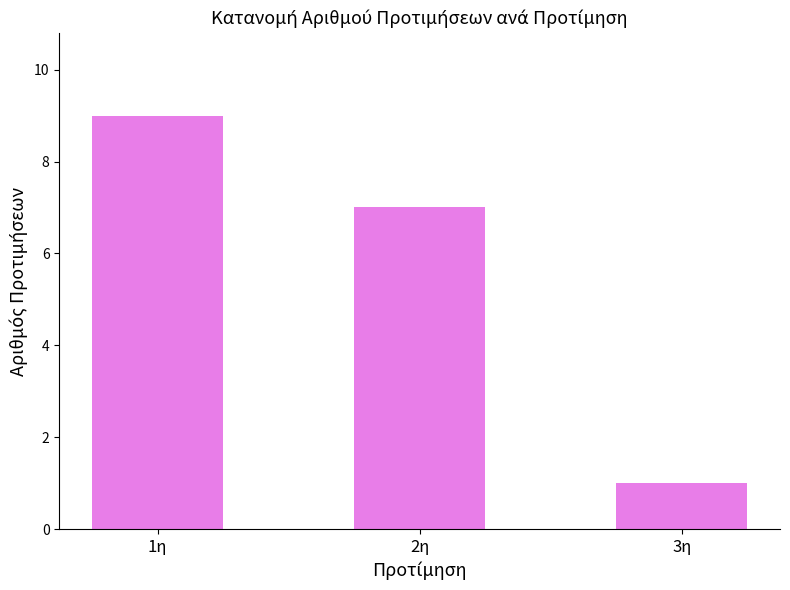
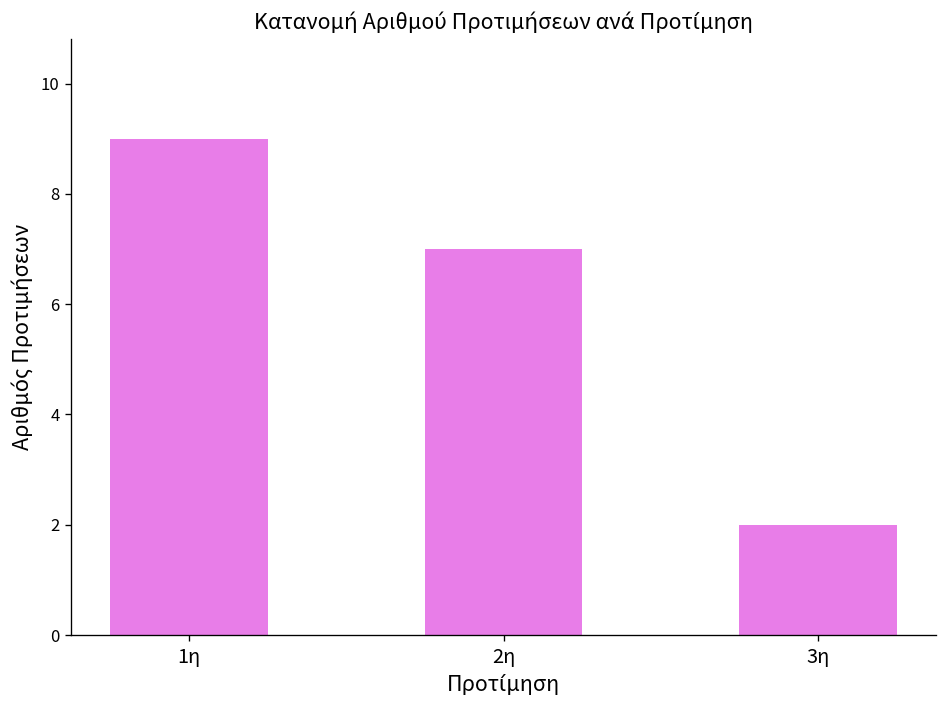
3η: 1 -> 2
